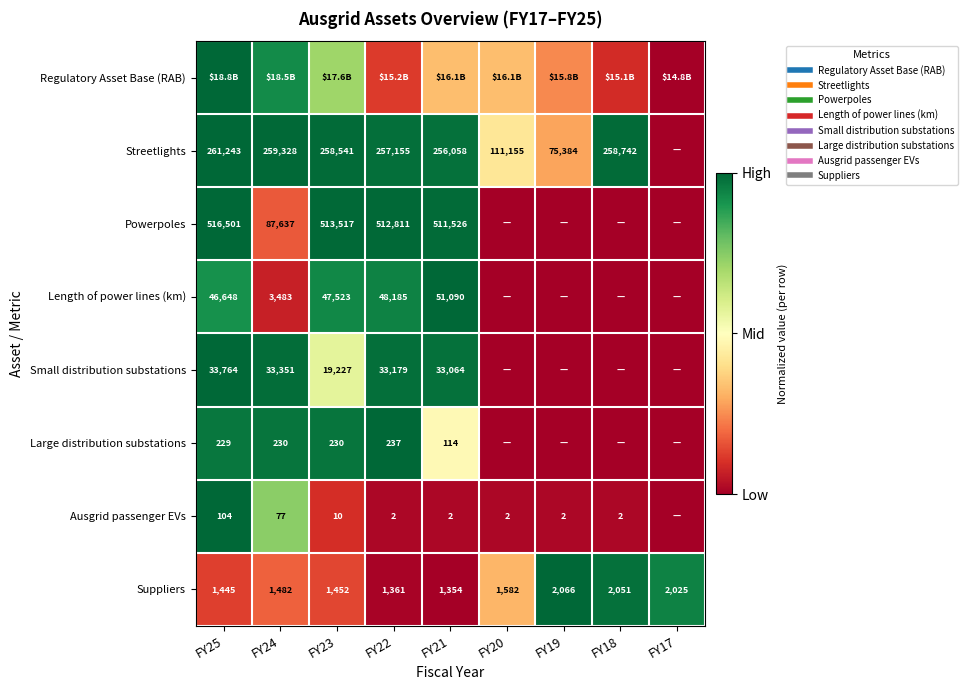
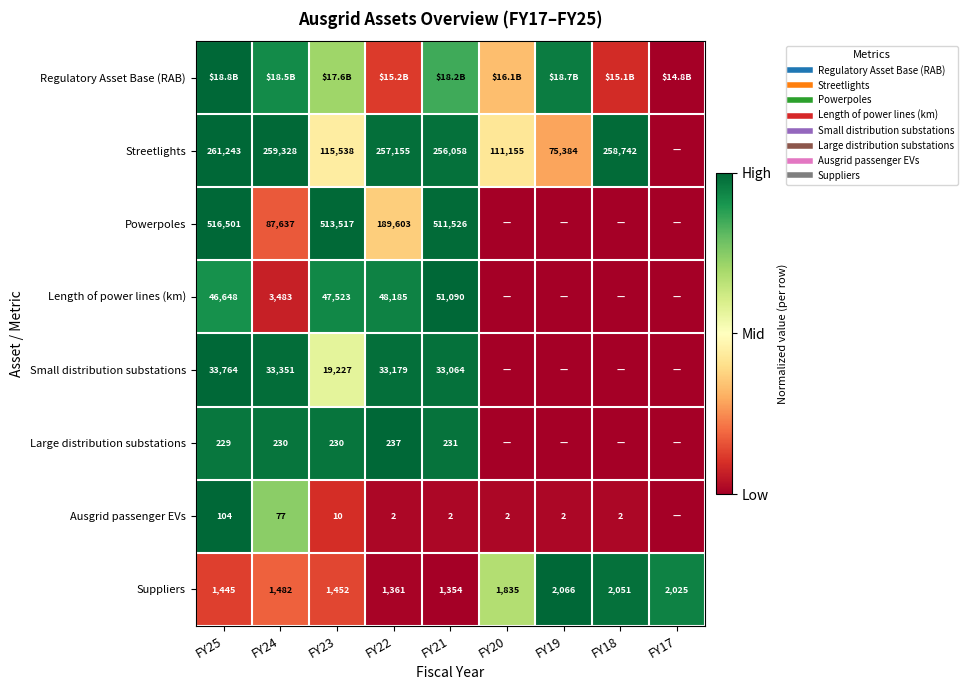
Regulatory Asset Base (RAB), FY21: $16.1B -> $18.2B
Regulatory Asset Base (RAB), FY19: $15.8B -> $18.7B
Streetlights, FY23: 258,541 -> 115,538
Powerpoles, FY22: 512,811 -> 189,603
Large distribution substations, FY21: 114 -> 231
Suppliers, FY20: 1,582 -> 1,835
